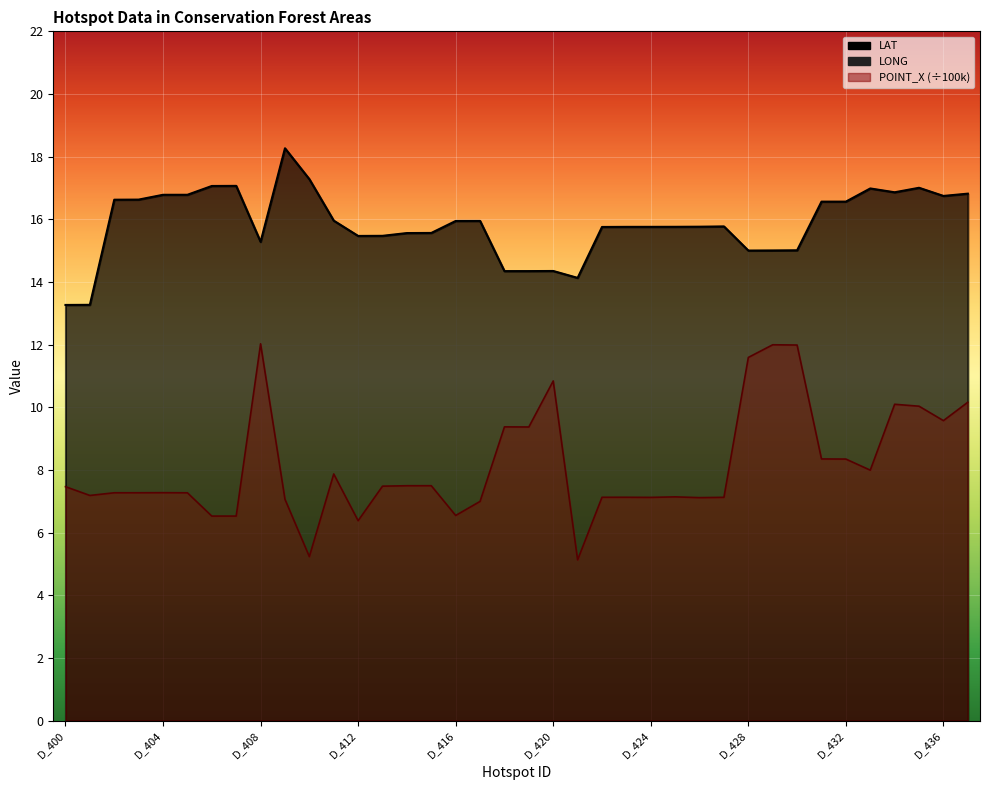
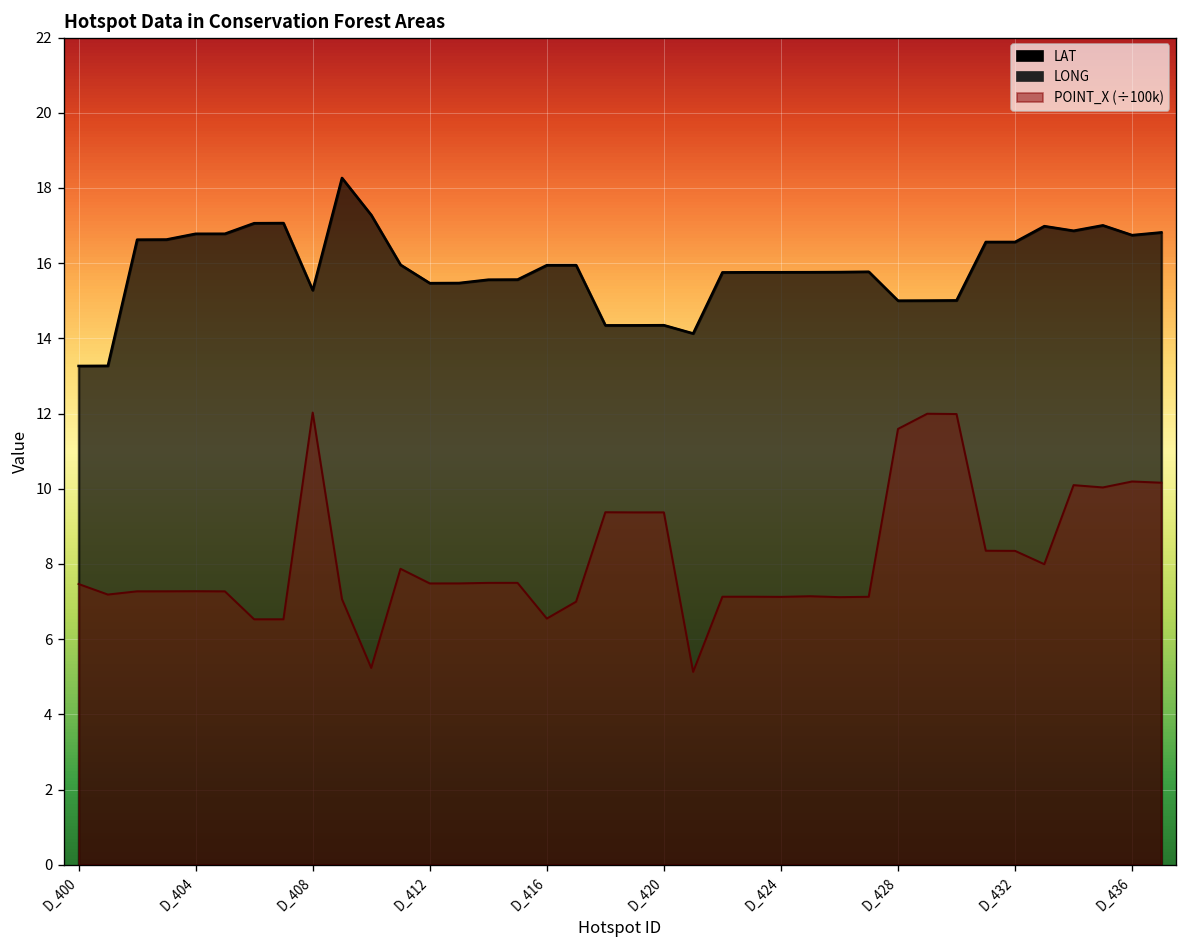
POINT_X (÷100k), D_412: 6.4 -> 7.5
POINT_X (÷100k), D_420: 10.8 -> 9.4
POINT_X (÷100k), D_436: 9.6 -> 10.2
